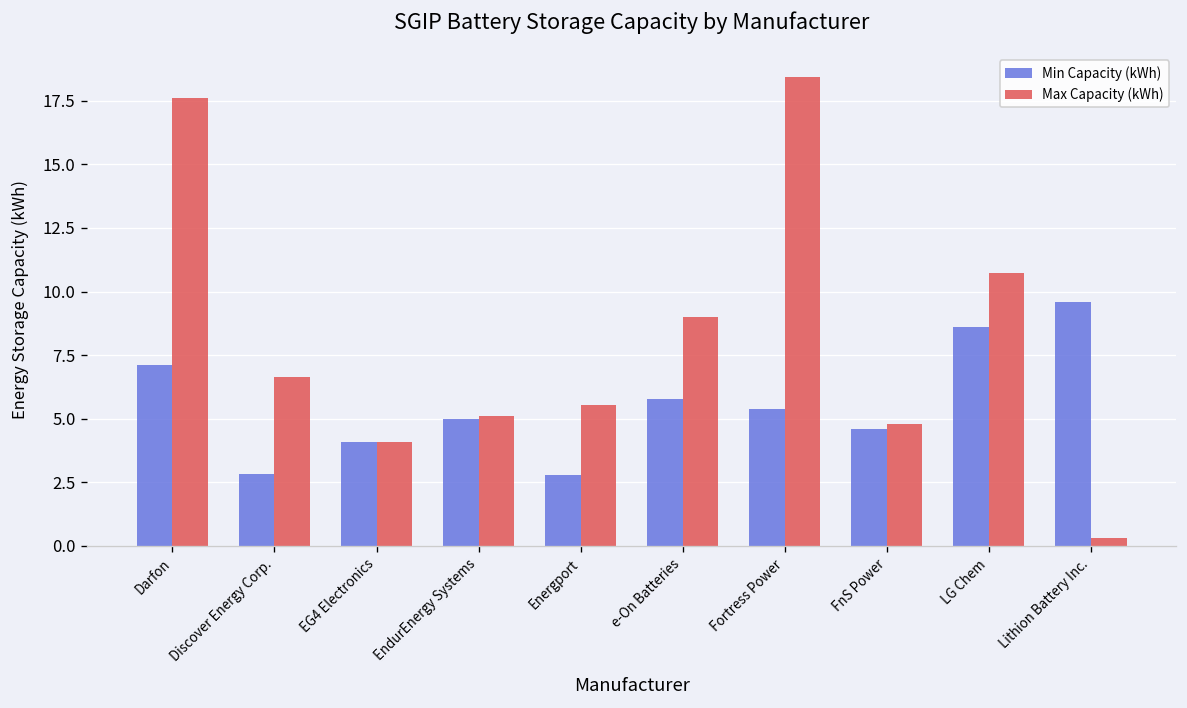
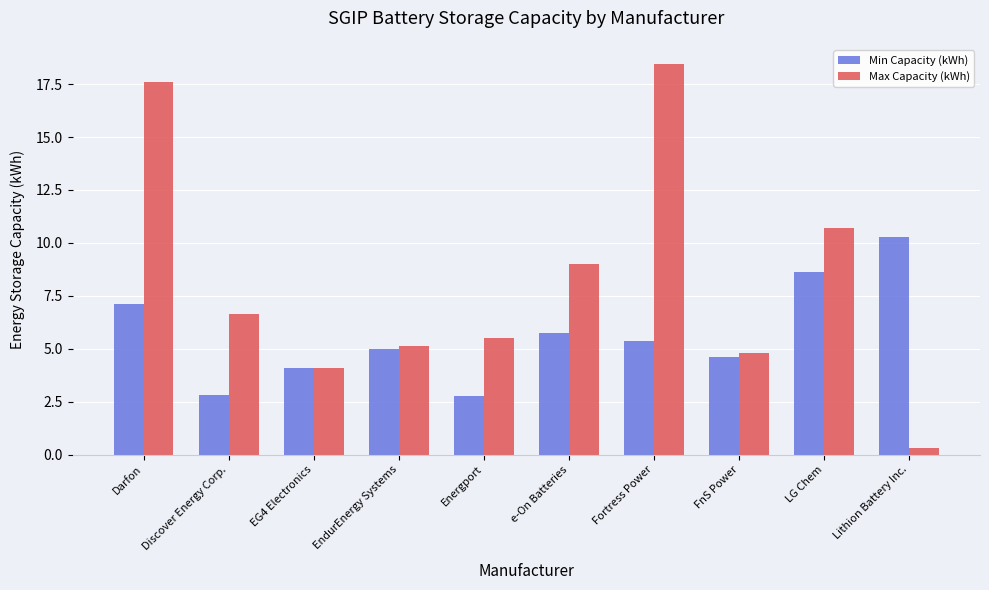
Min Capacity (kWh), Lithion Battery Inc.: 9.6 -> 10.3
